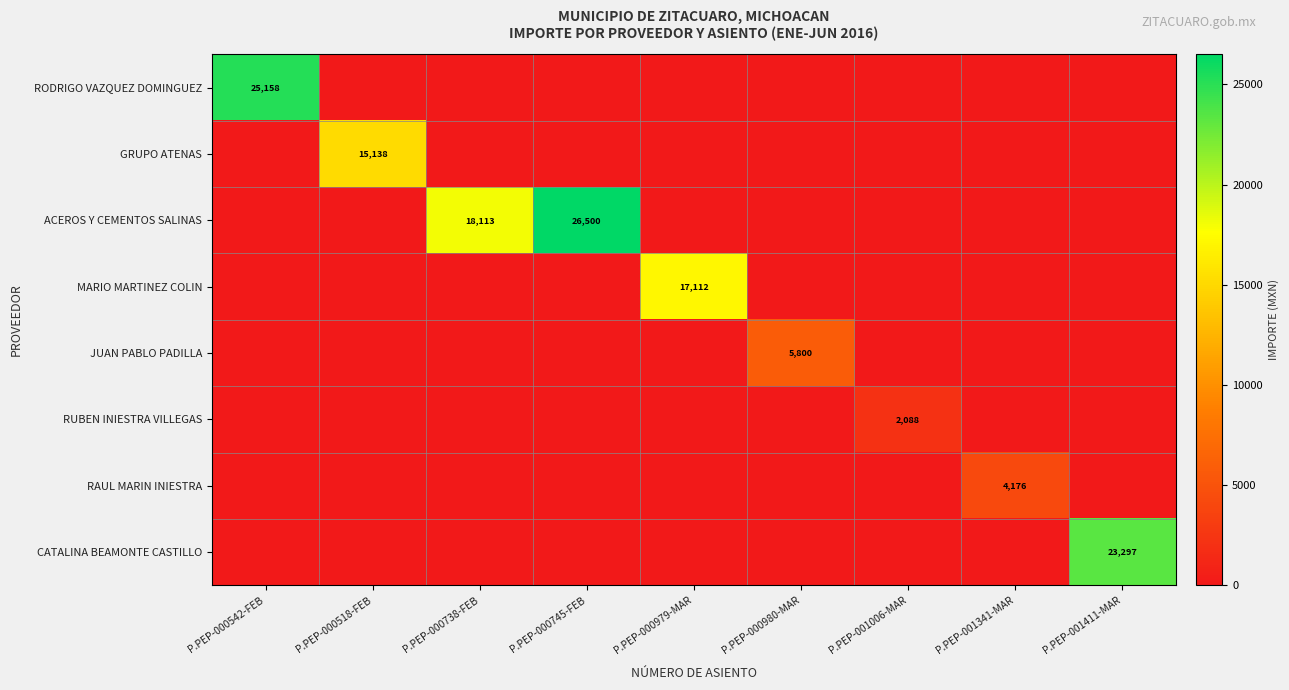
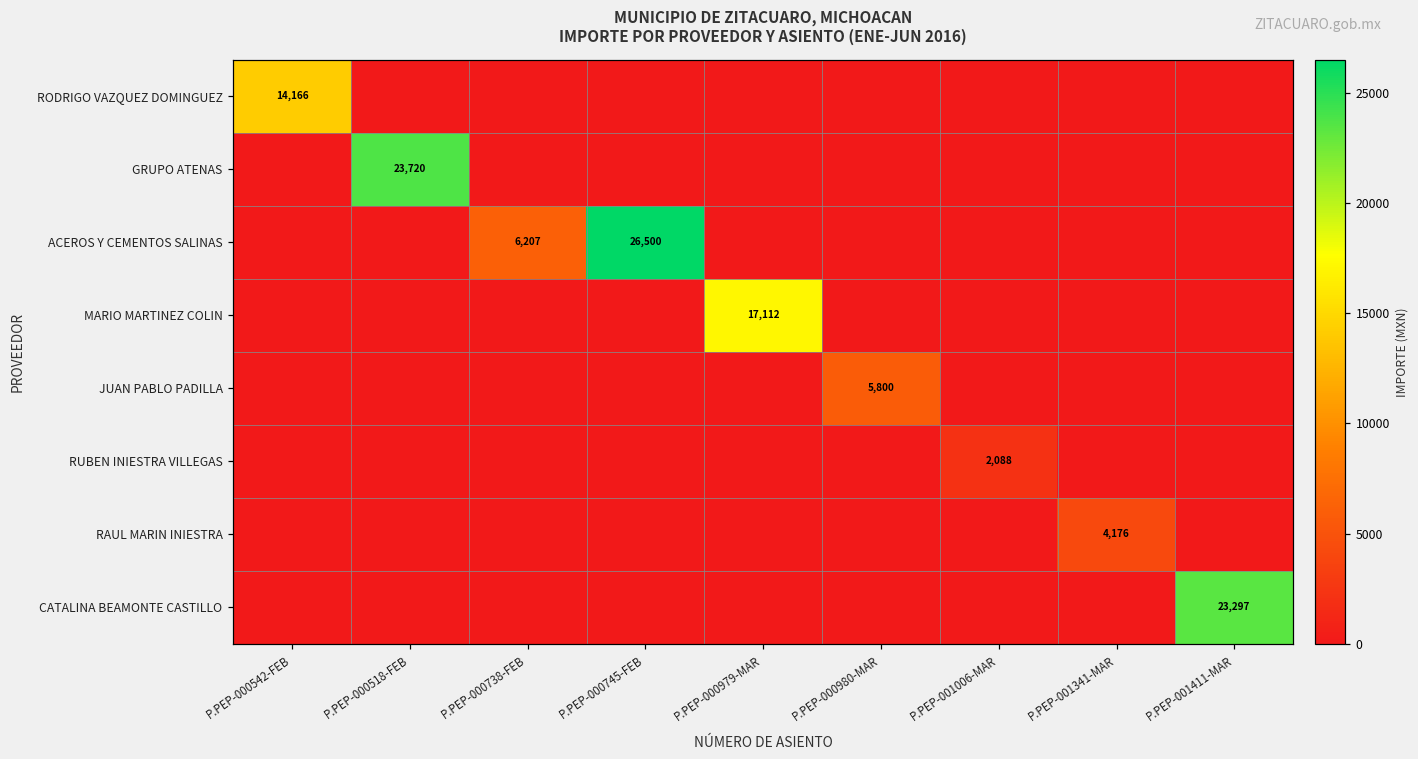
RODRIGO VAZQUEZ DOMINGUEZ, P.PEP-000542-FEB: 25,158 -> 14,166
GRUPO ATENAS, P.PEP-000518-FEB: 15,138 -> 23,720
ACEROS Y CEMENTOS SALINAS, P.PEP-000738-FEB: 18,113 -> 6,207
